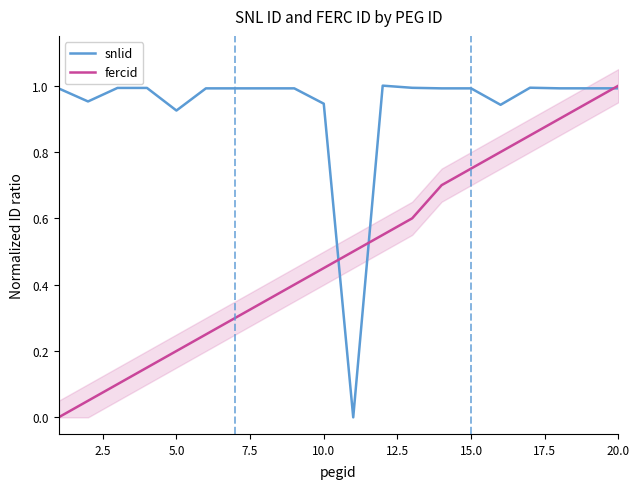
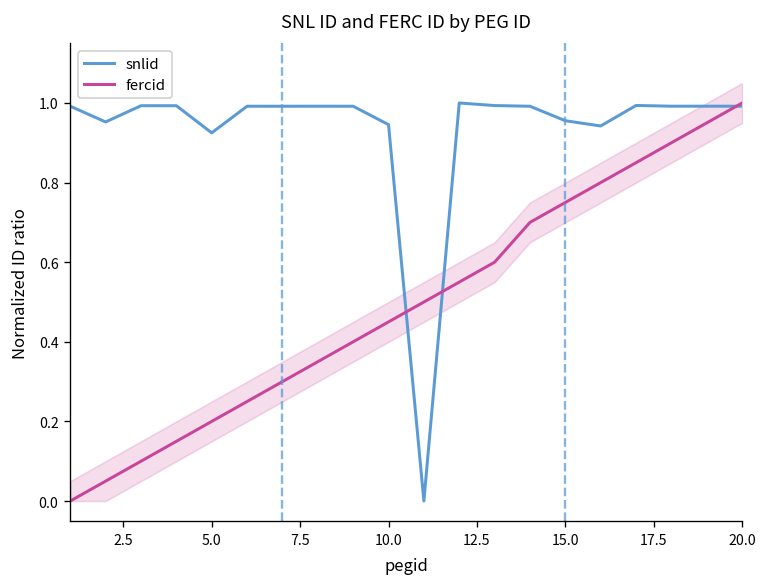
snlid, 15.0: 0.99 -> 0.96
